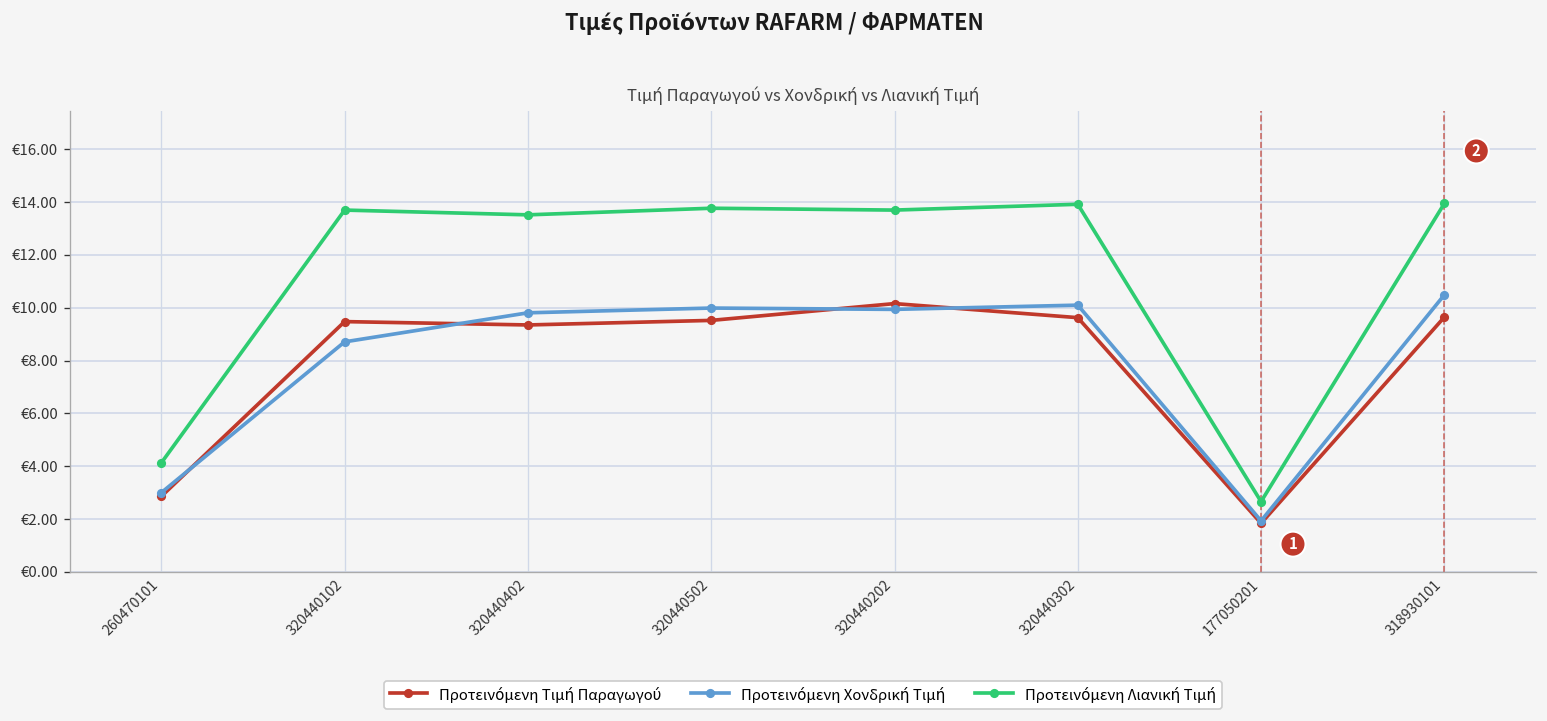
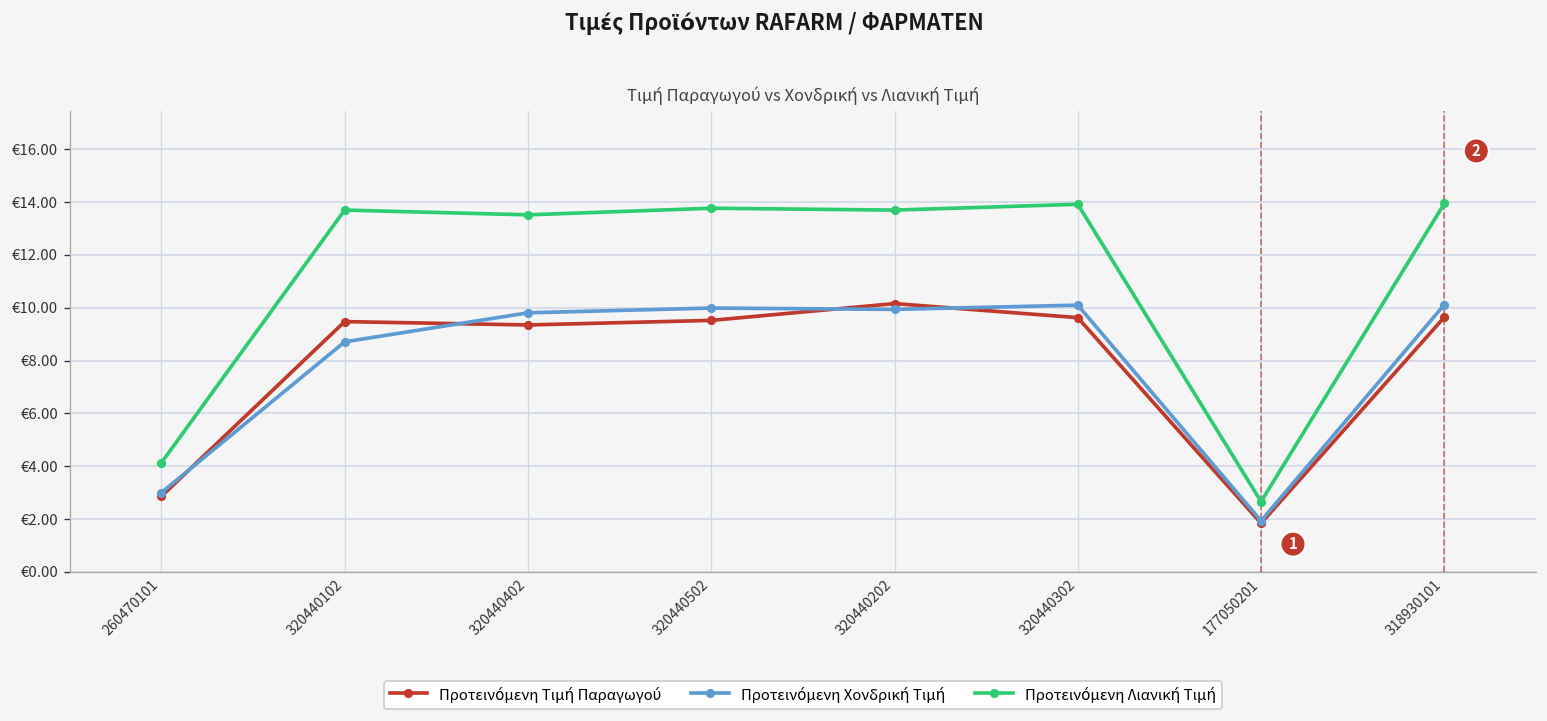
Προτεινόμενη Χονδρική Τιμή, 318930101: €10.5 -> €10.1
